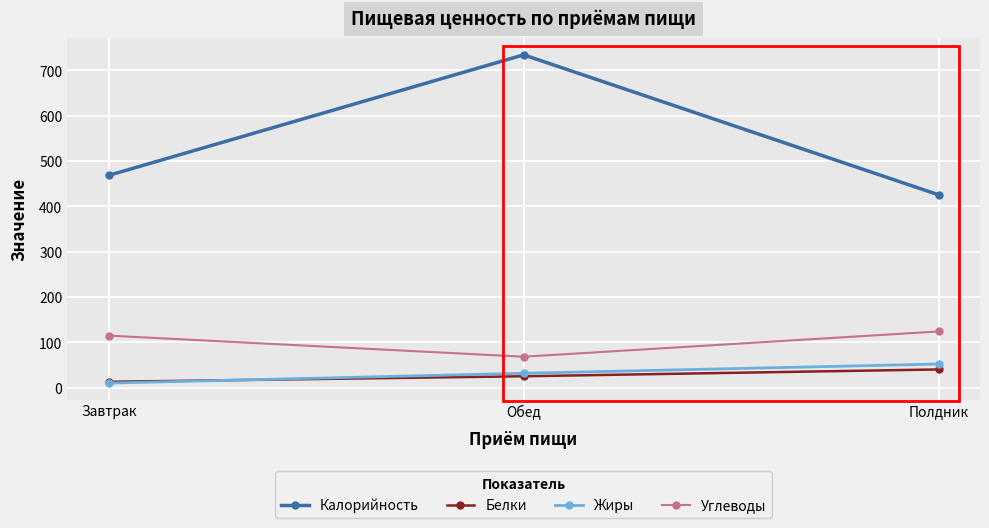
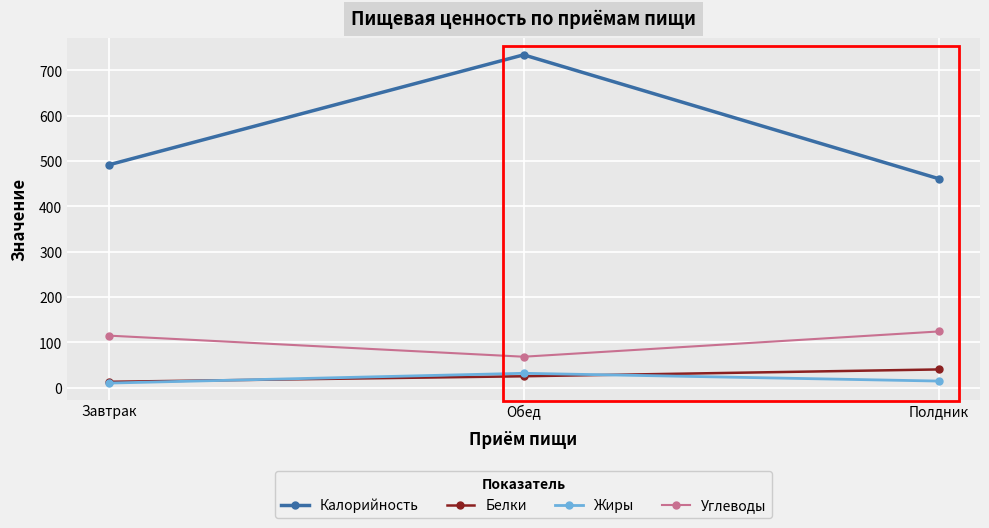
Калорийность, Завтрак: 470 -> 490
Калорийность, Полдник: 430 -> 460
Жиры, Полдник: 50 -> 10
